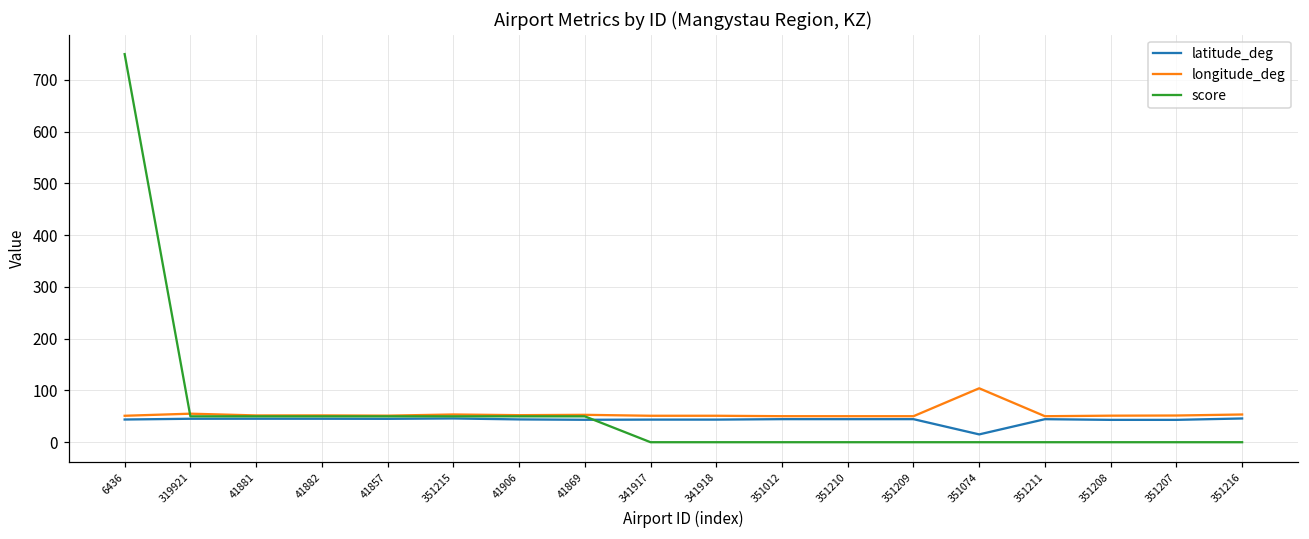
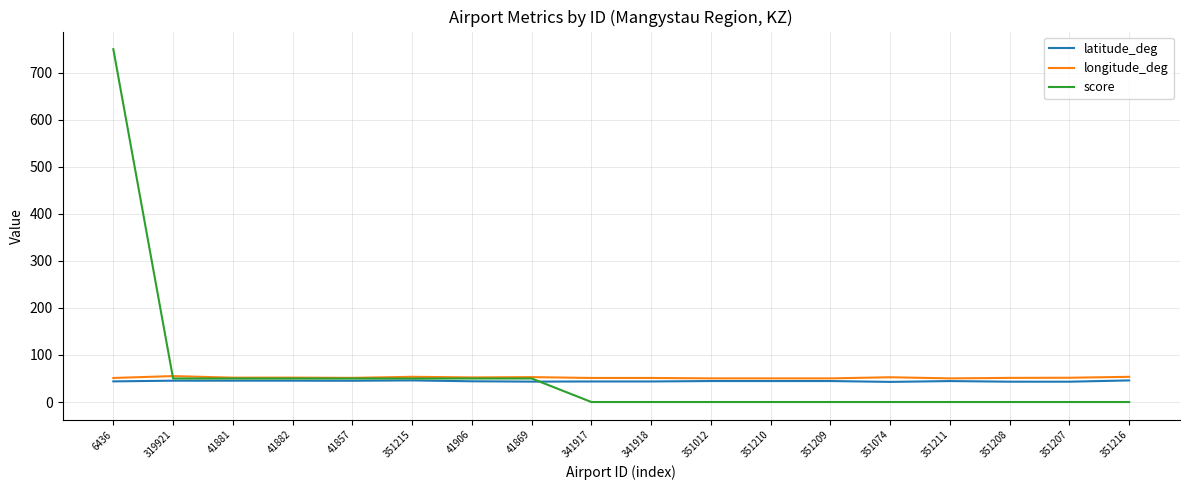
latitude_deg, 351074: 20 -> 40
longitude_deg, 351074: 100 -> 50
